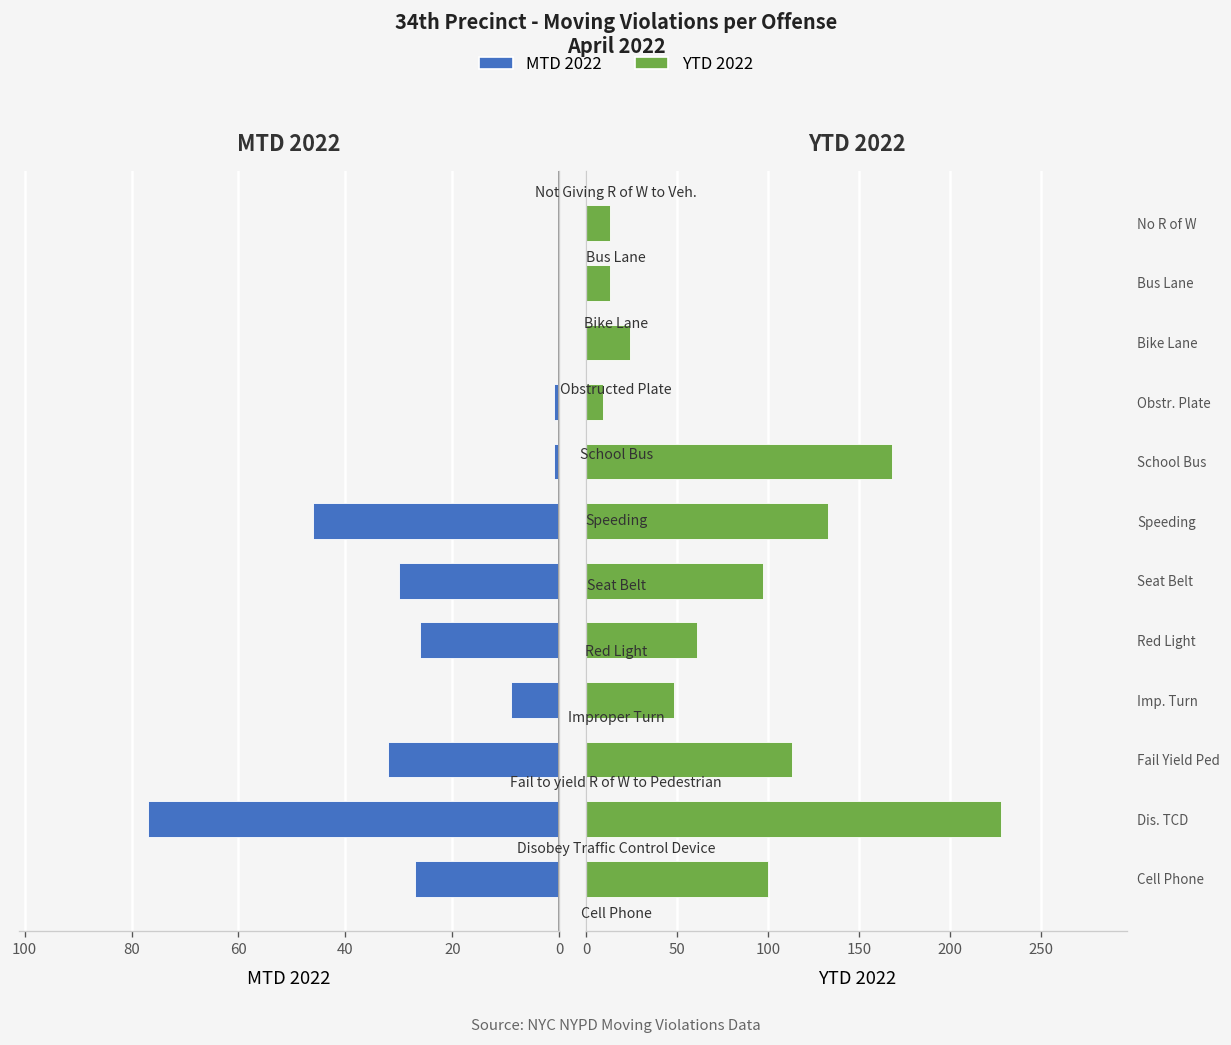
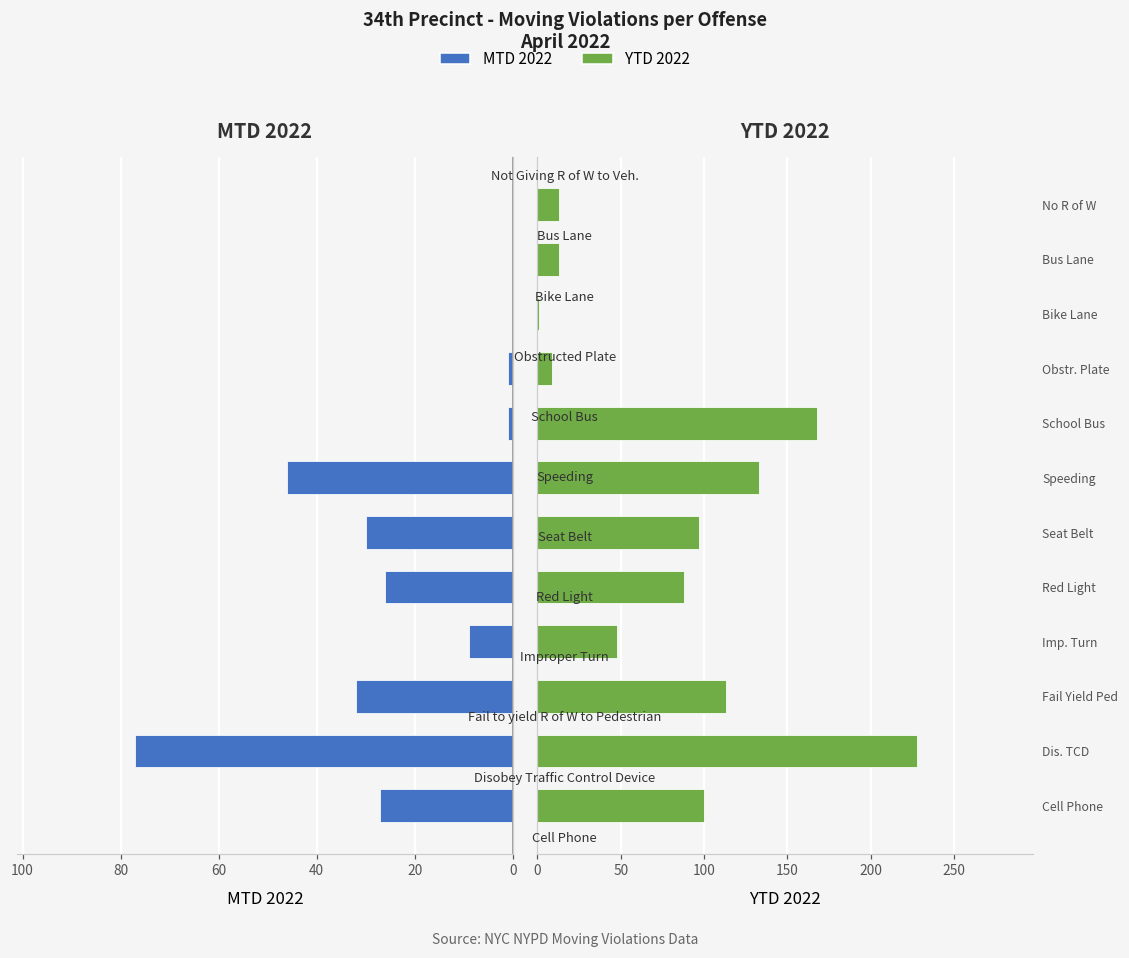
YTD 2022, Bike Lane: 24 -> 1
YTD 2022, Red Light: 61 -> 88
